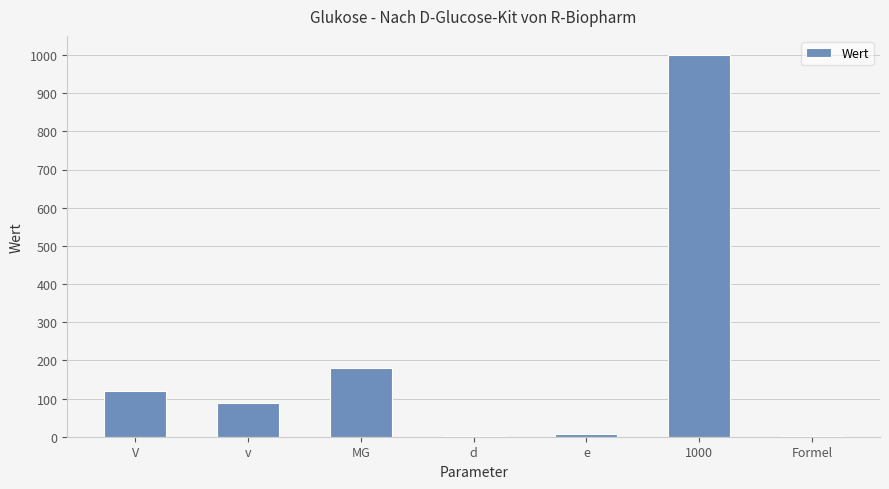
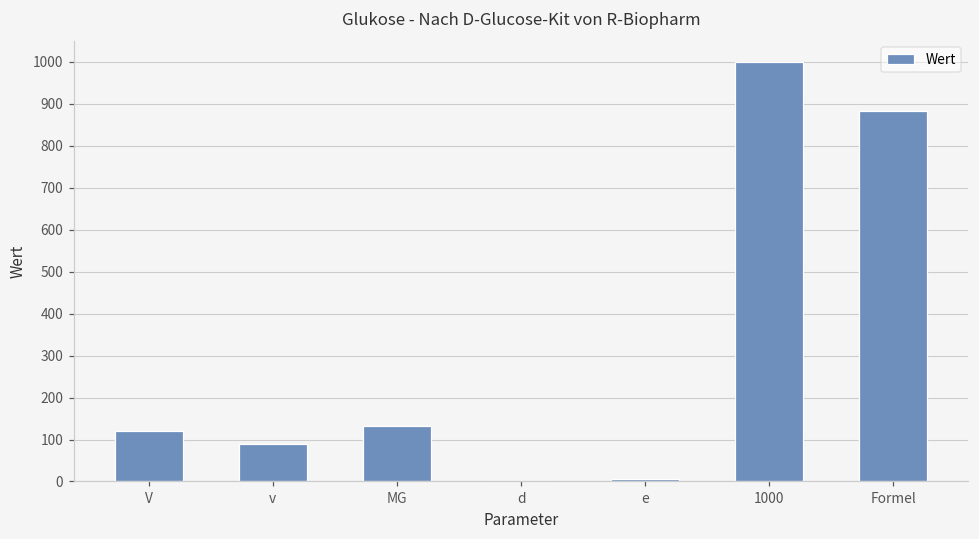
MG: 180 -> 130
Formel: 0 -> 880
